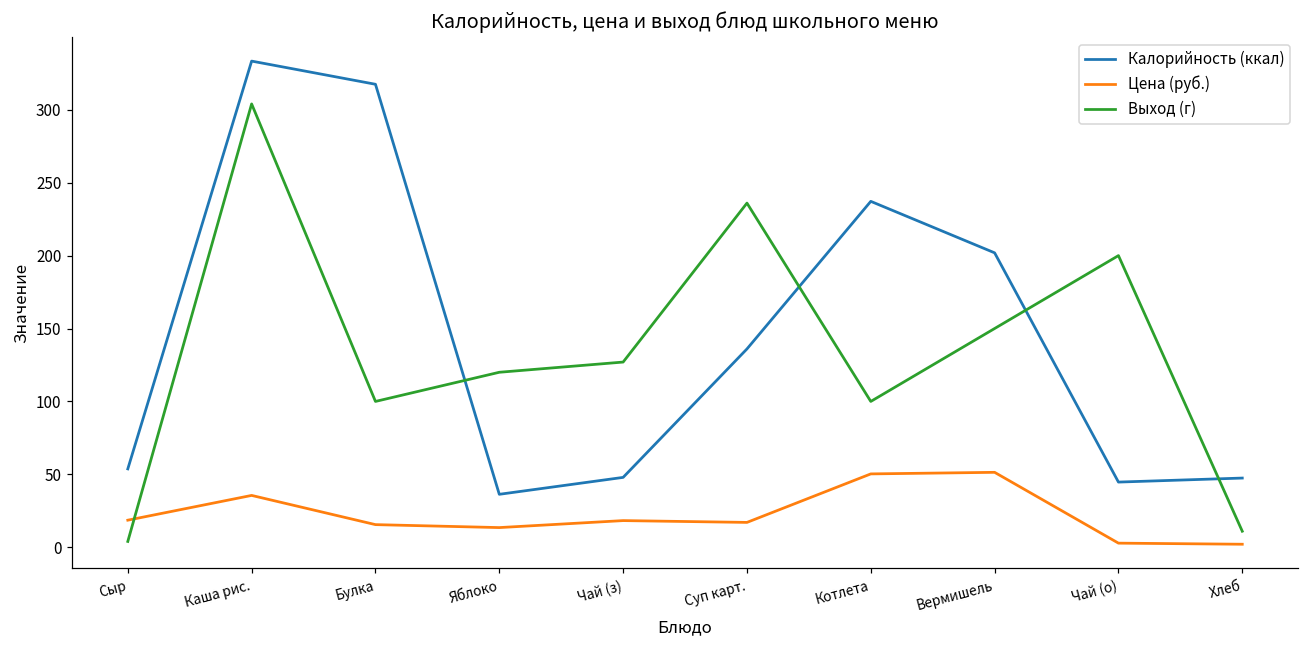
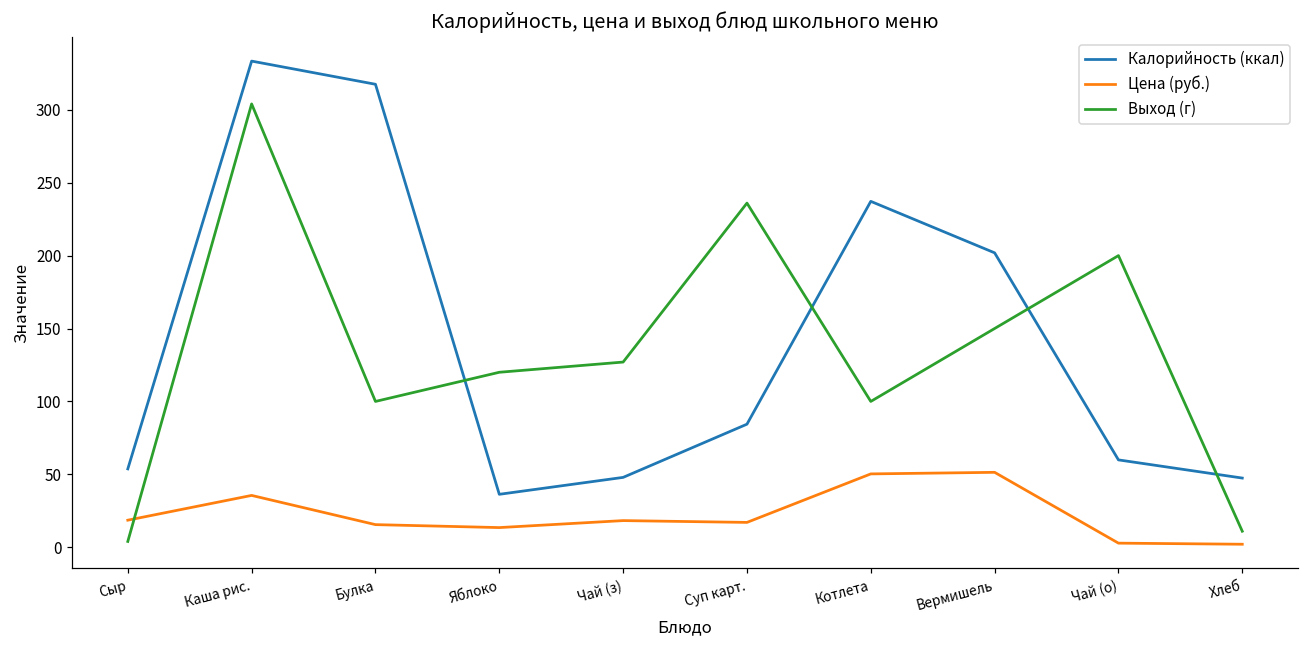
Калорийность (ккал), Суп карт.: 136 -> 84
Калорийность (ккал), Чай (о): 45 -> 60
